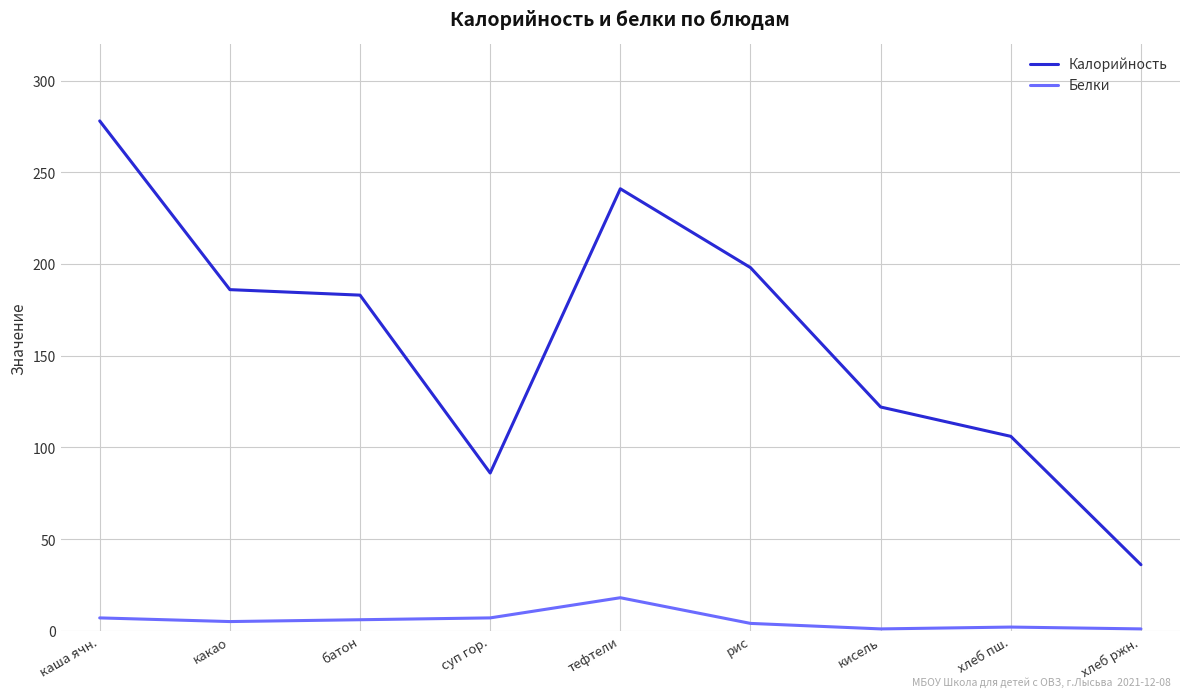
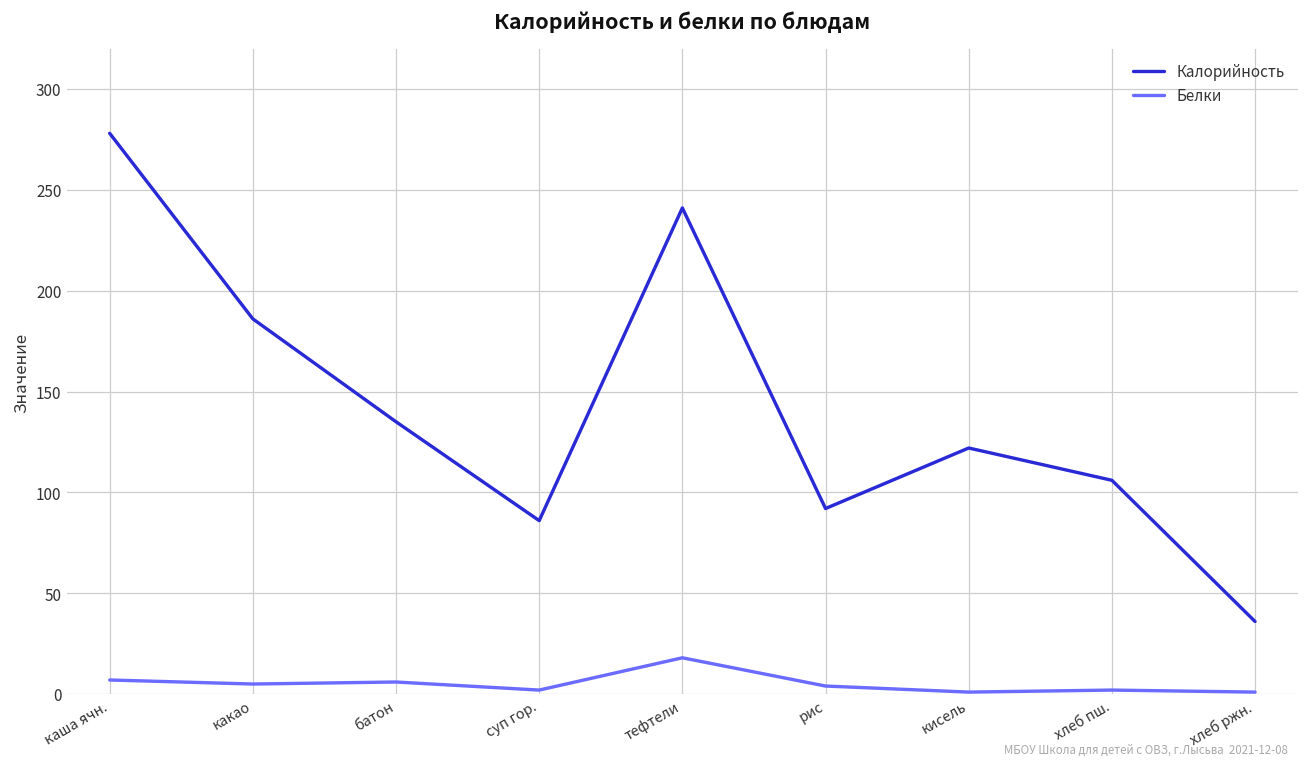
Калорийность, батон: 183 -> 135
Белки, суп гор.: 7 -> 2
Калорийность, рис: 198 -> 92
